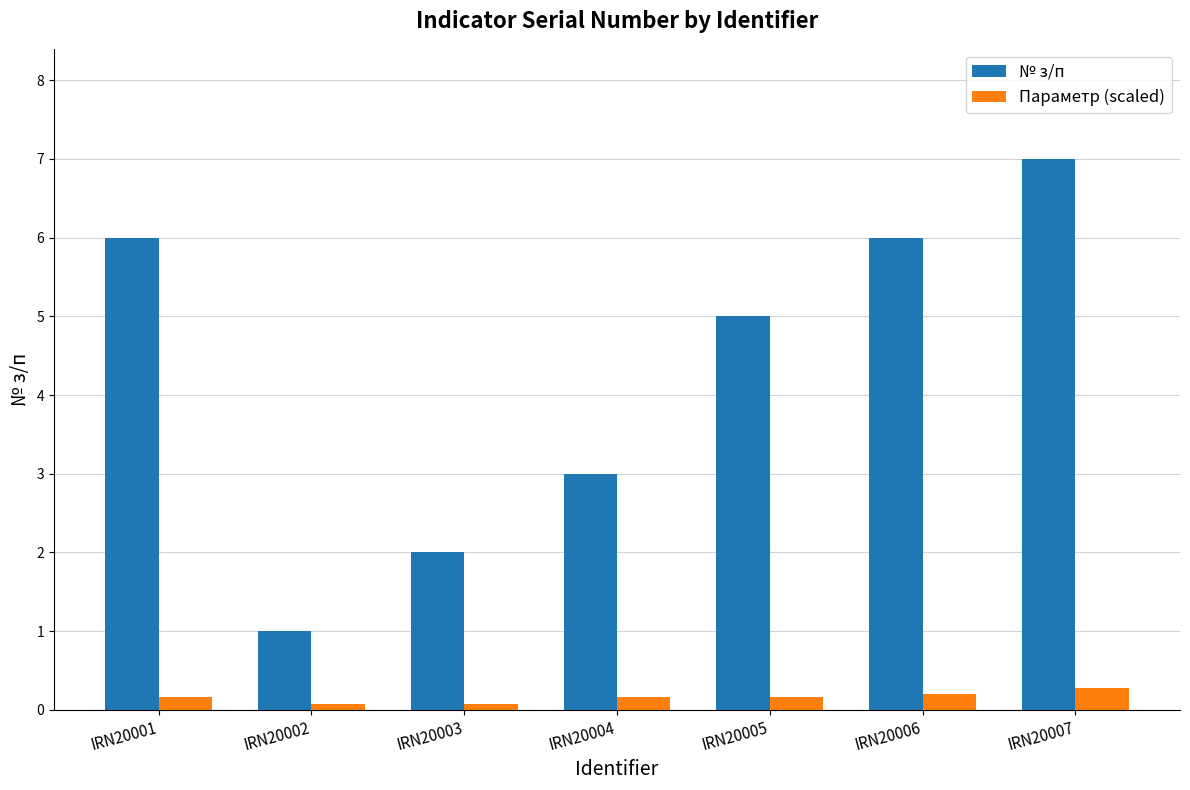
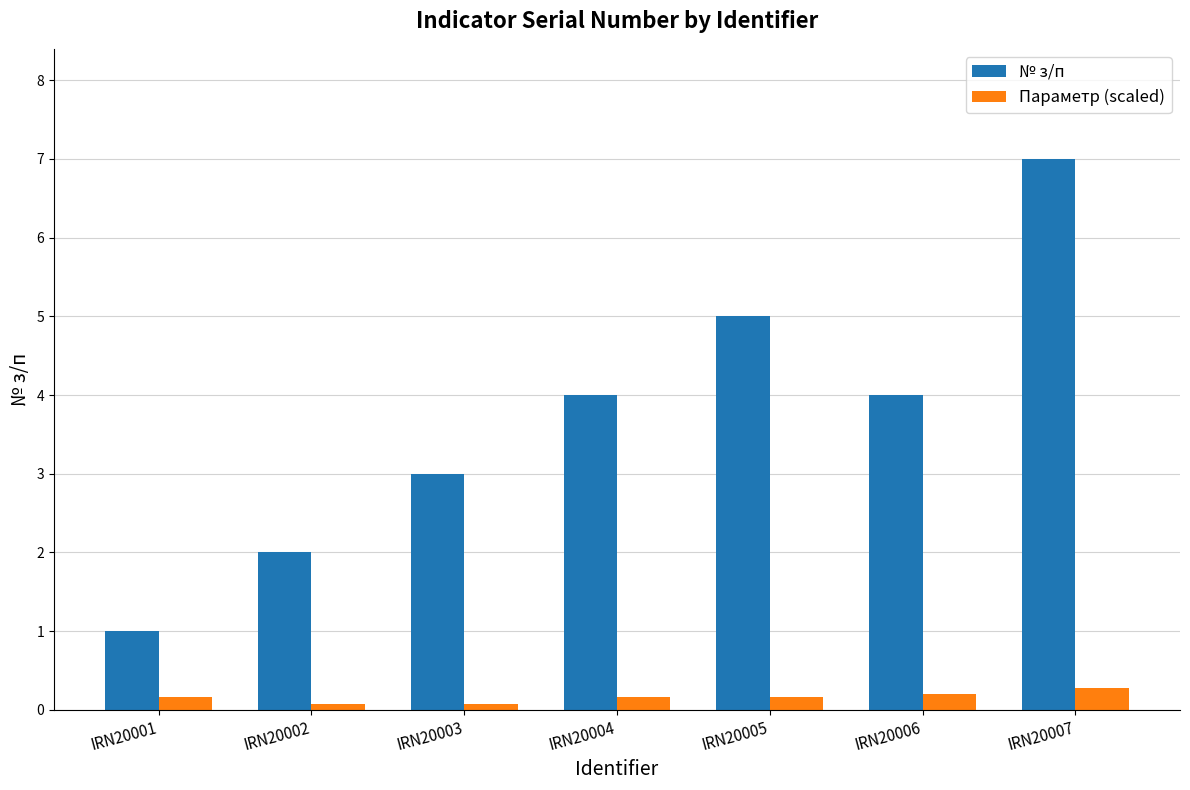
№ з/п, IRN20001: 6 -> 1
№ з/п, IRN20002: 1 -> 2
№ з/п, IRN20003: 2 -> 3
№ з/п, IRN20004: 3 -> 4
№ з/п, IRN20006: 6 -> 4
